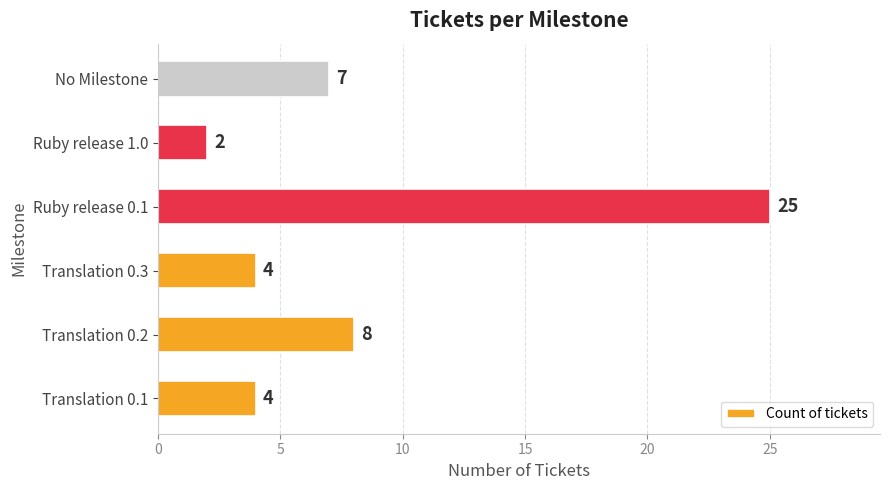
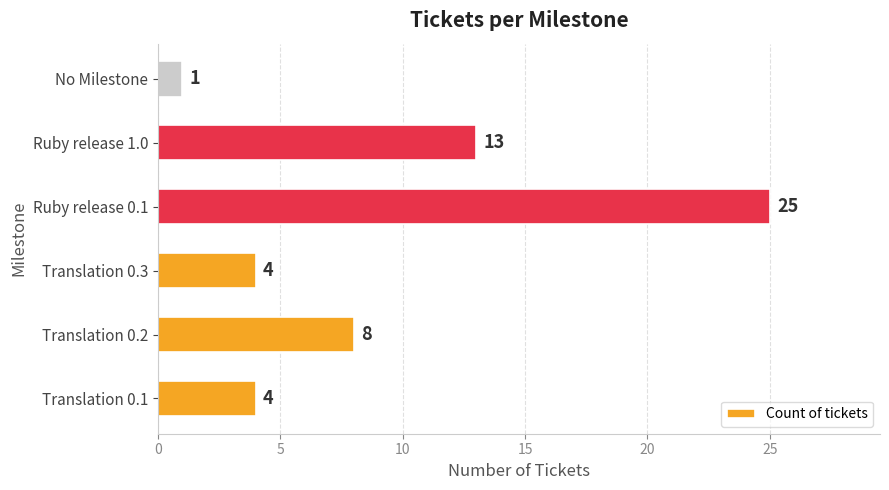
No Milestone: 7 -> 1
Ruby release 1.0: 2 -> 13
